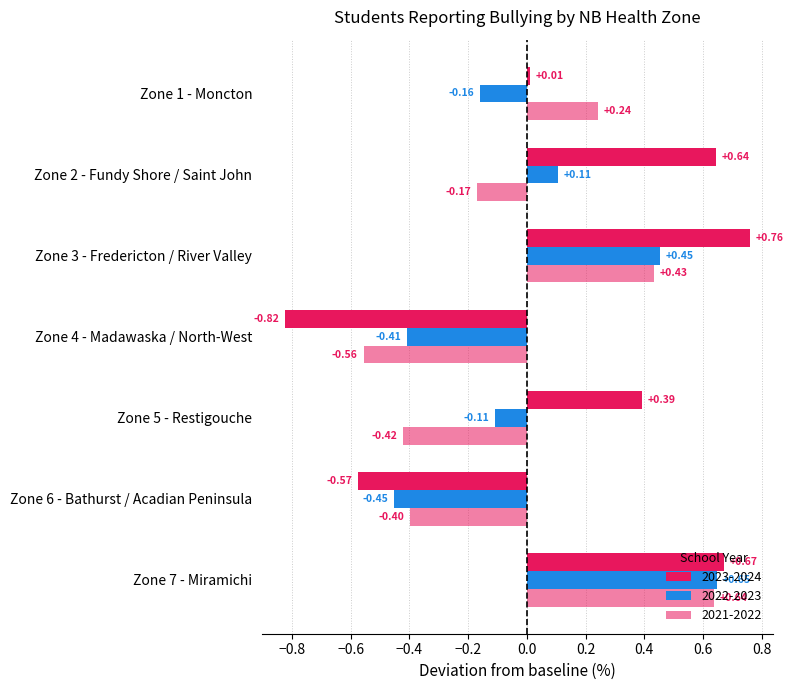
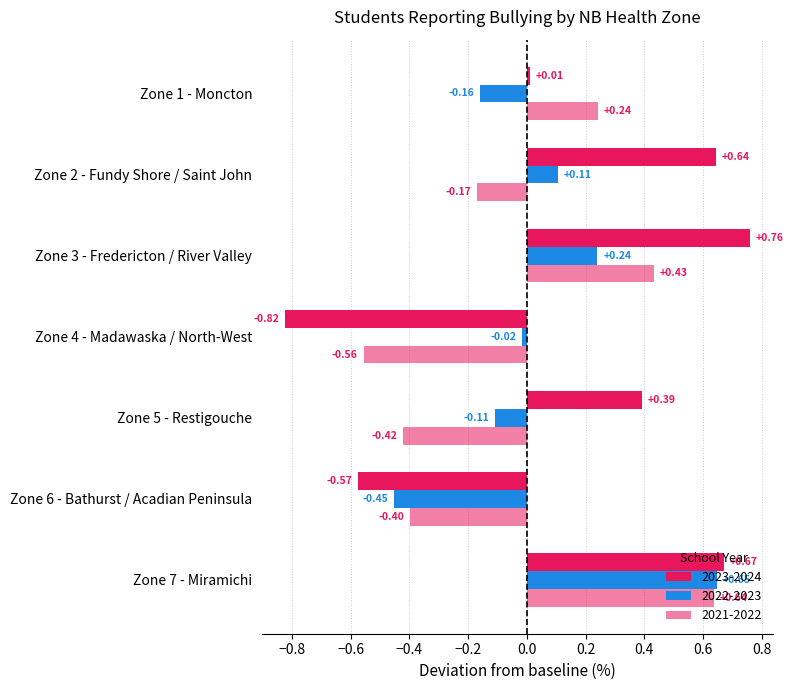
2022-2023, Zone 3 - Fredericton / River Valley: +0.45 -> +0.24
2022-2023, Zone 4 - Madawaska / North-West: -0.41 -> -0.02
